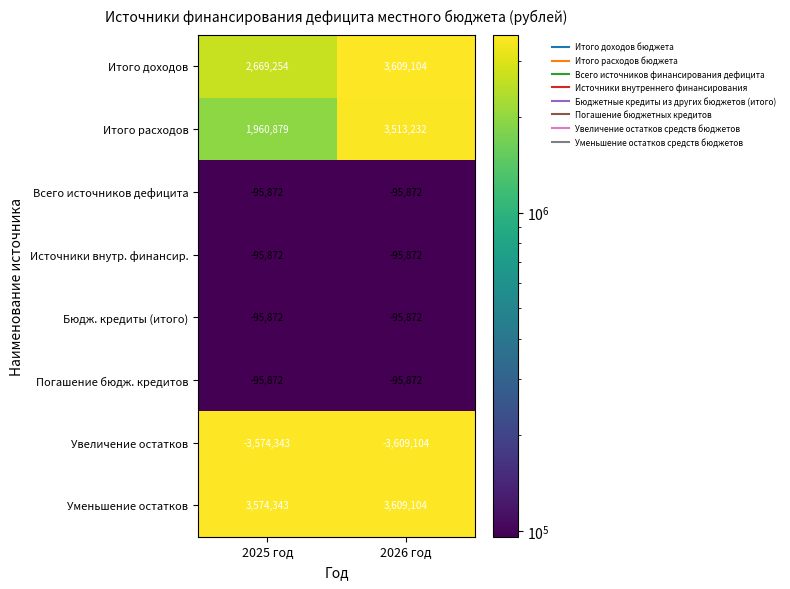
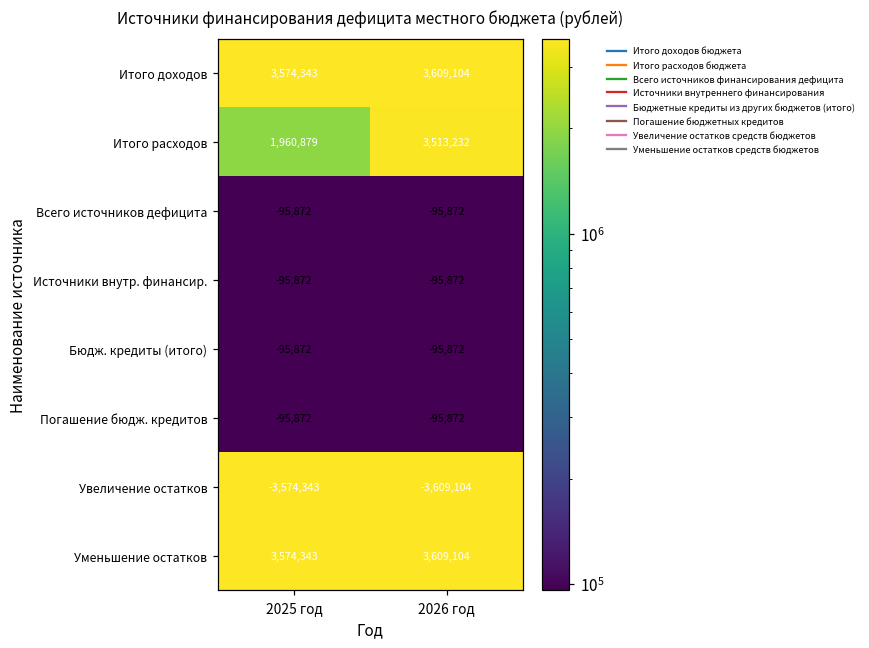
Итого доходов, 2025 год: 2,669,254 -> 3,574,343
